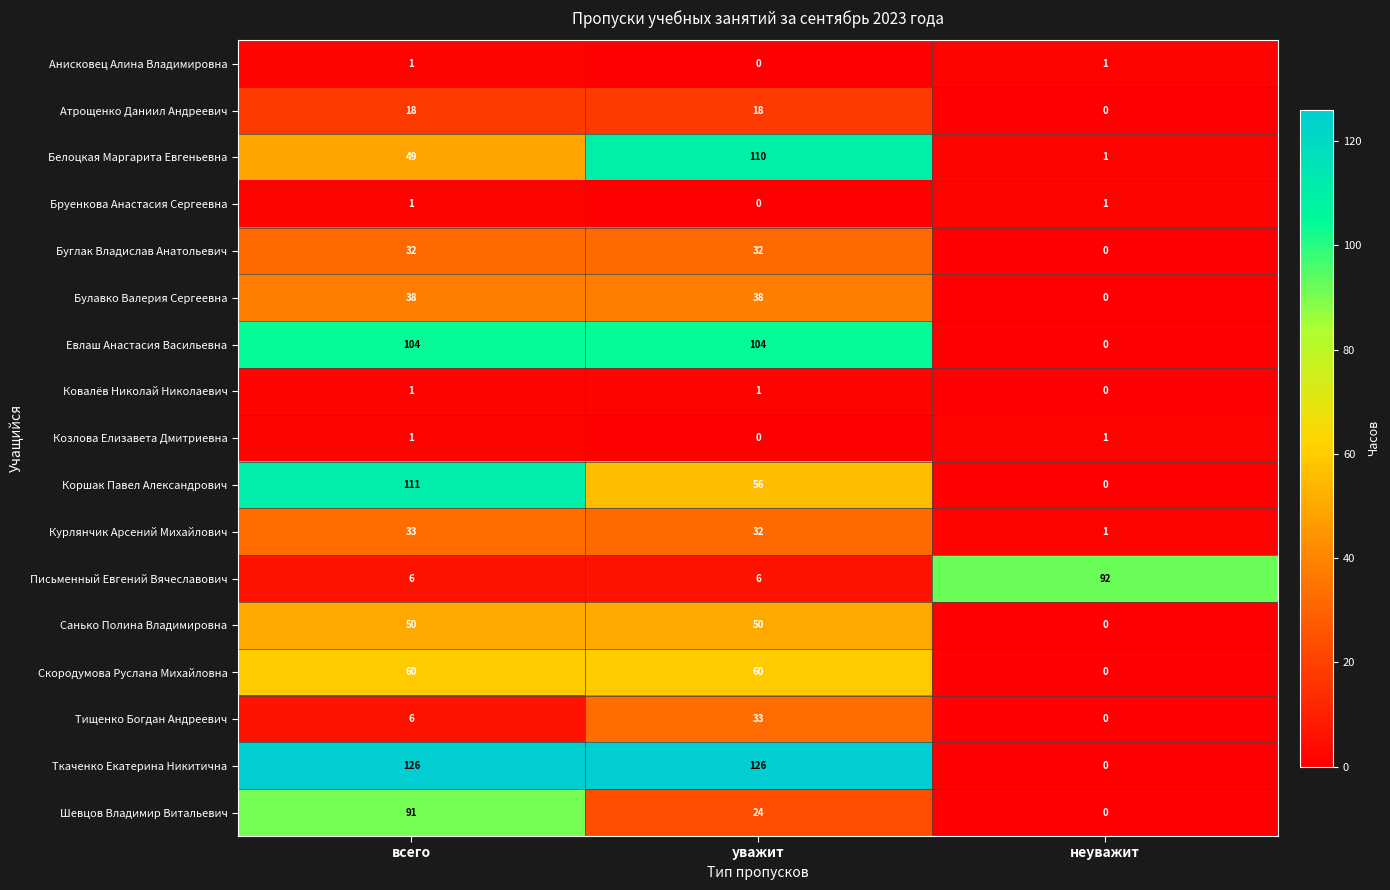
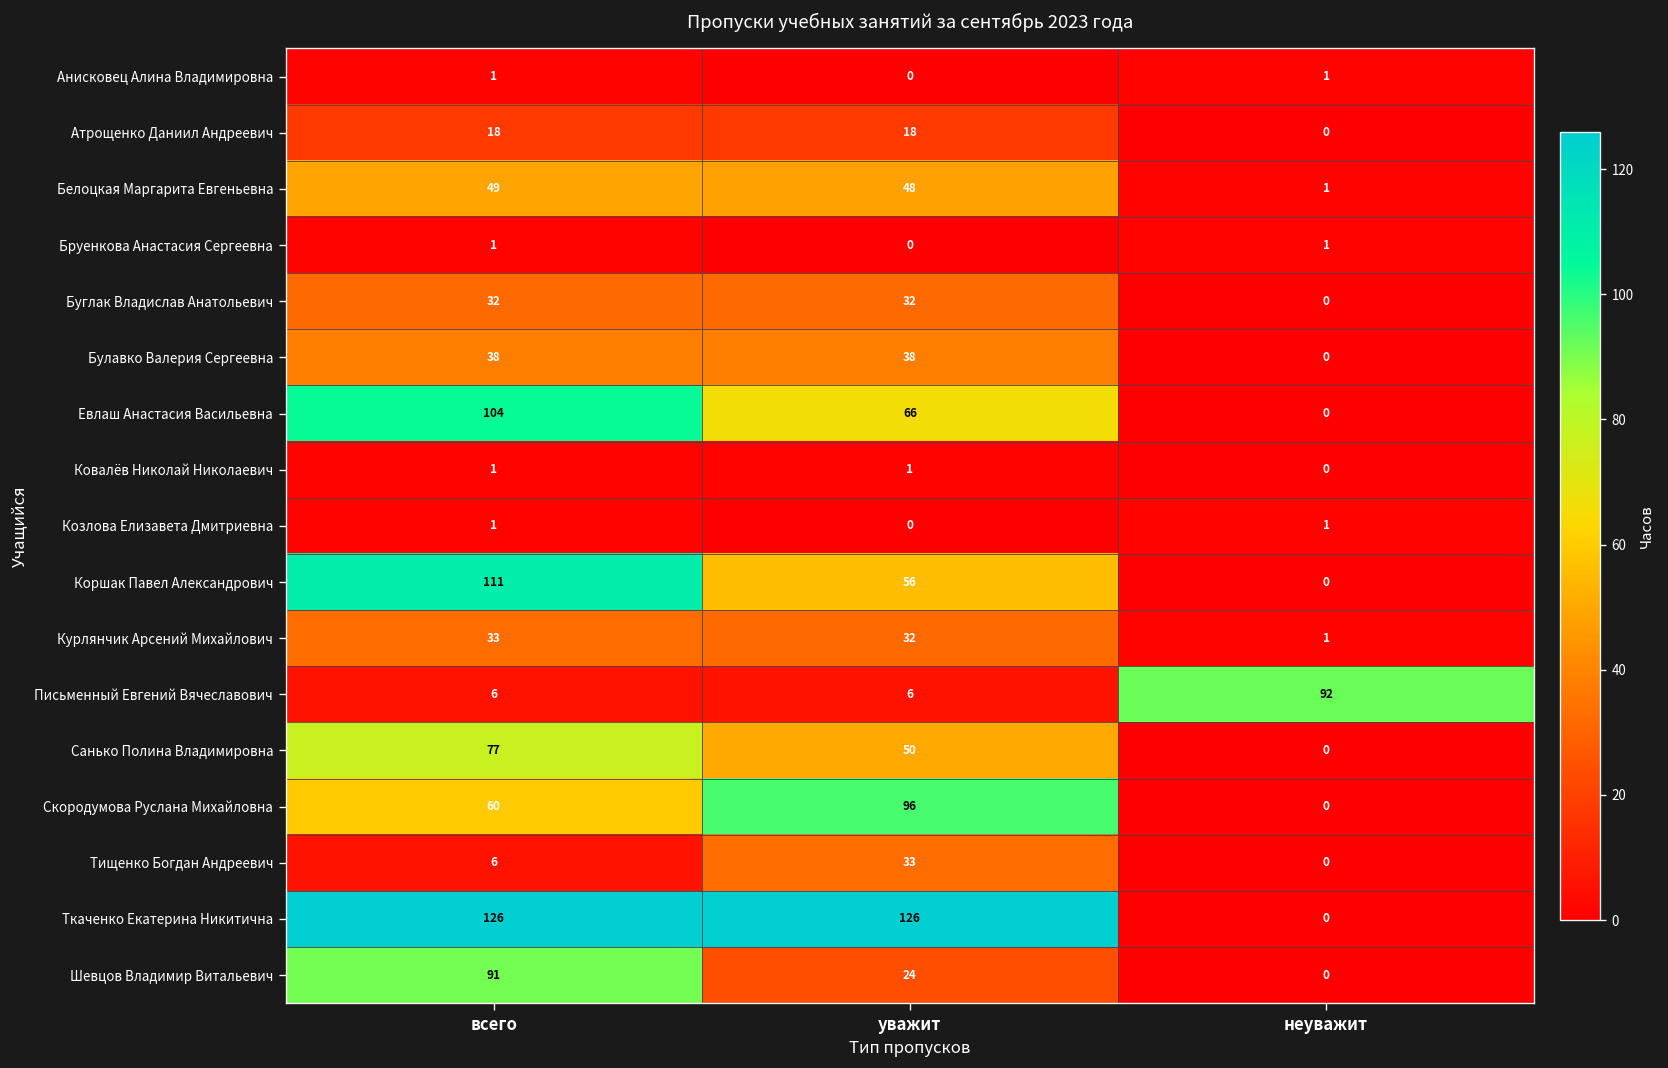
Белоцкая Маргарита Евгеньевна, уважит: 110 -> 48
Евлаш Анастасия Васильевна, уважит: 104 -> 66
Санько Полина Владимировна, всего: 50 -> 77
Скородумова Руслана Михайловна, уважит: 60 -> 96
